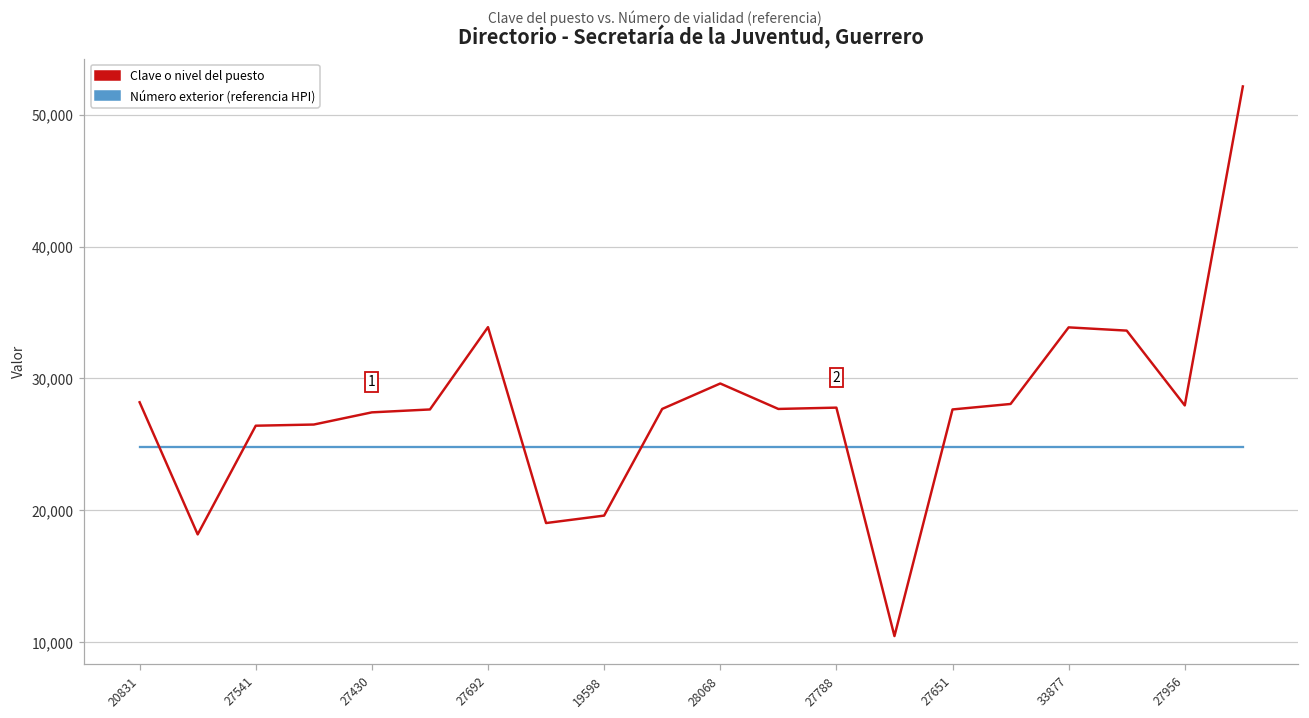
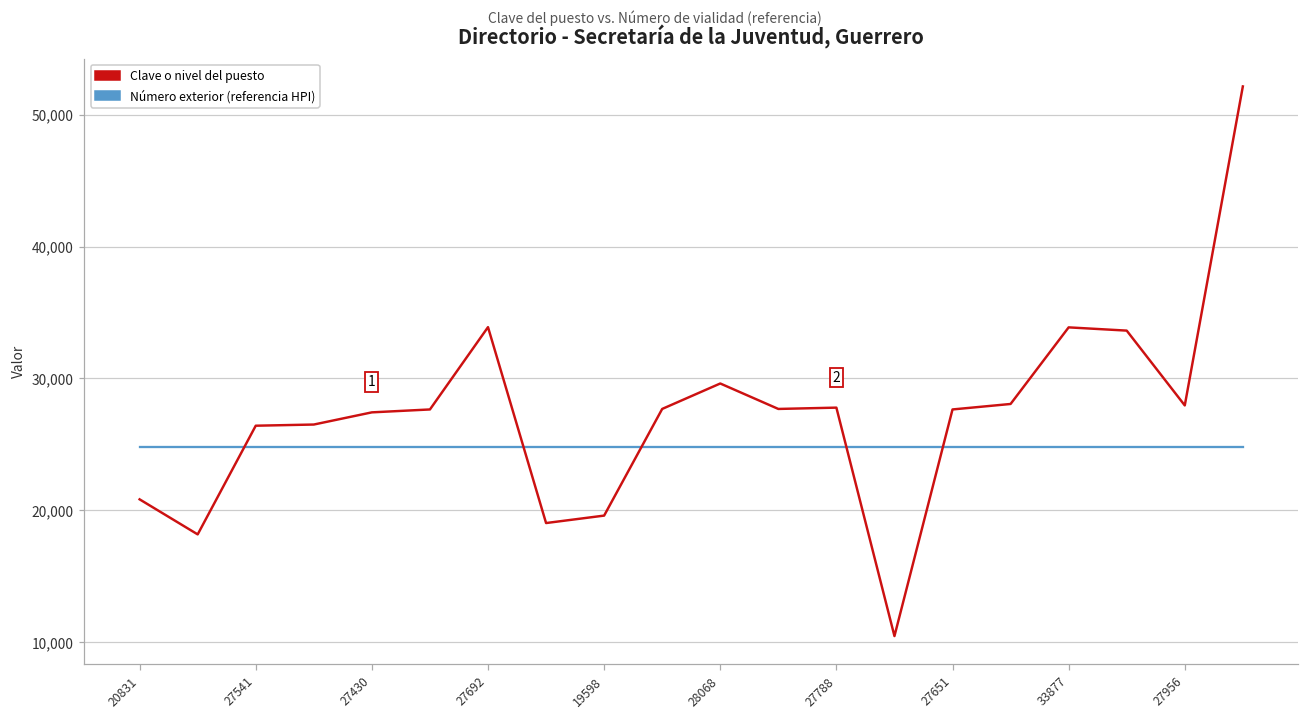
Clave o nivel del puesto, 20831: 28,200 -> 20,800
